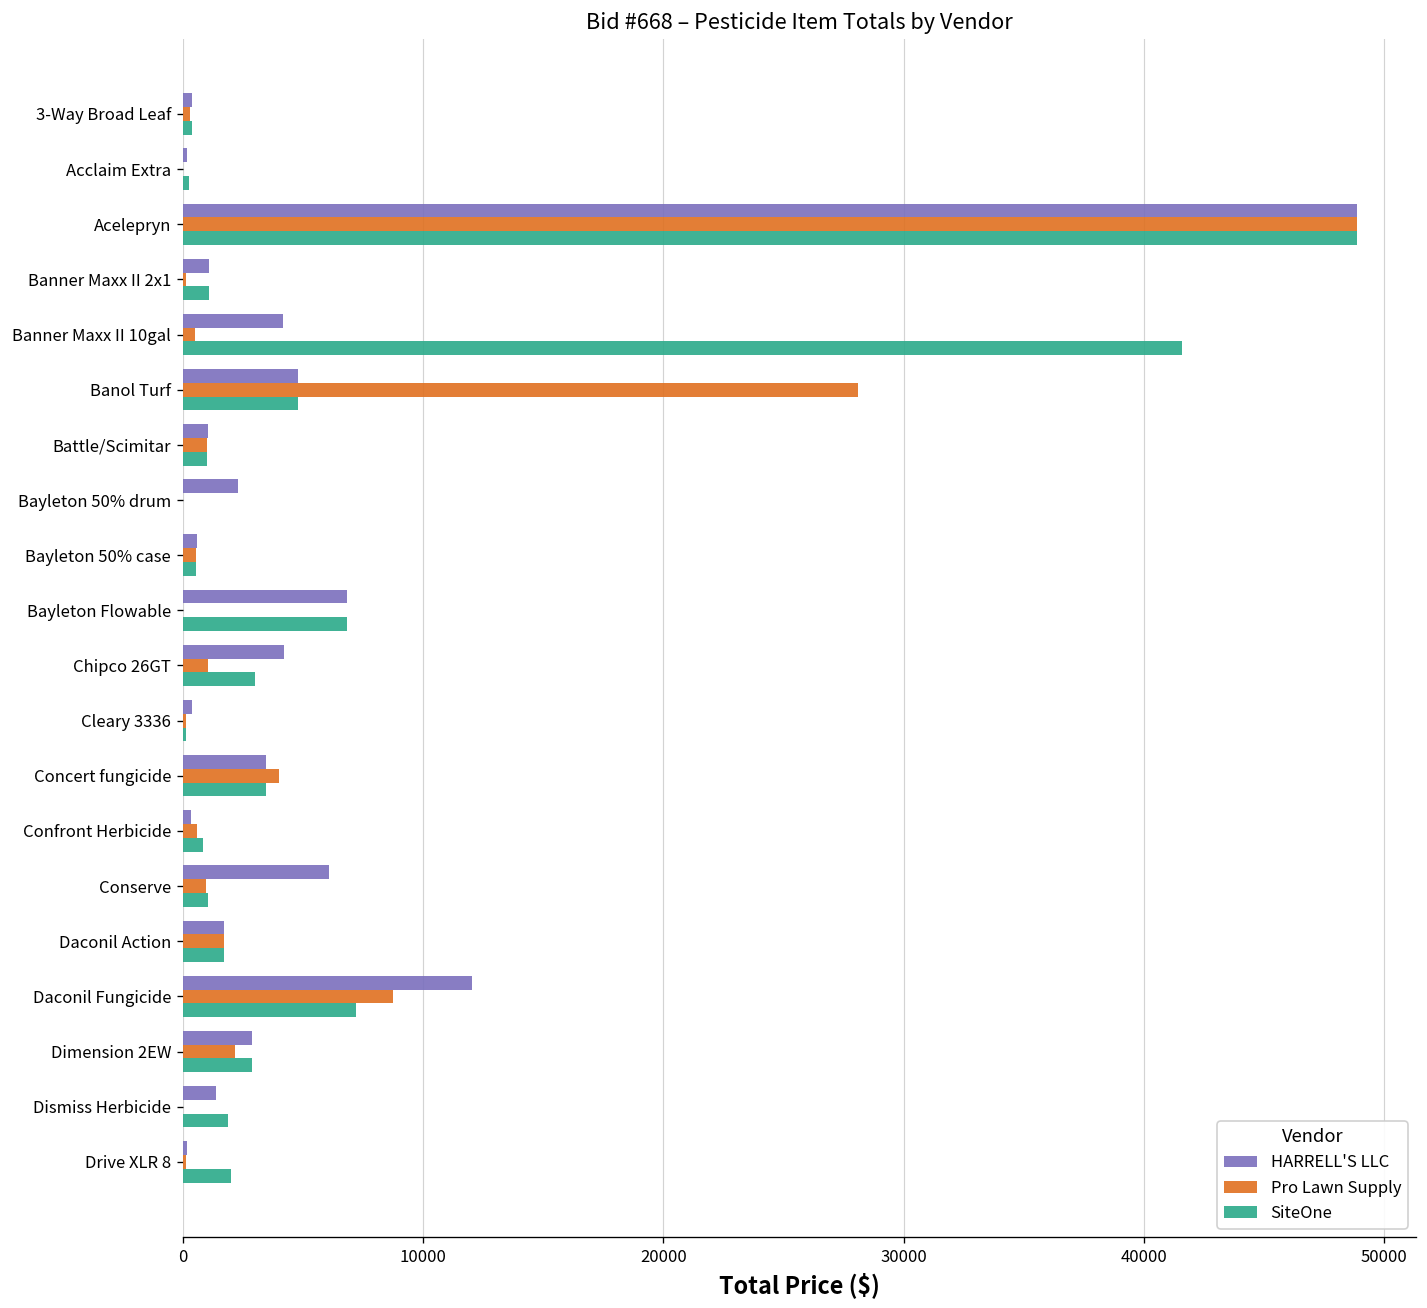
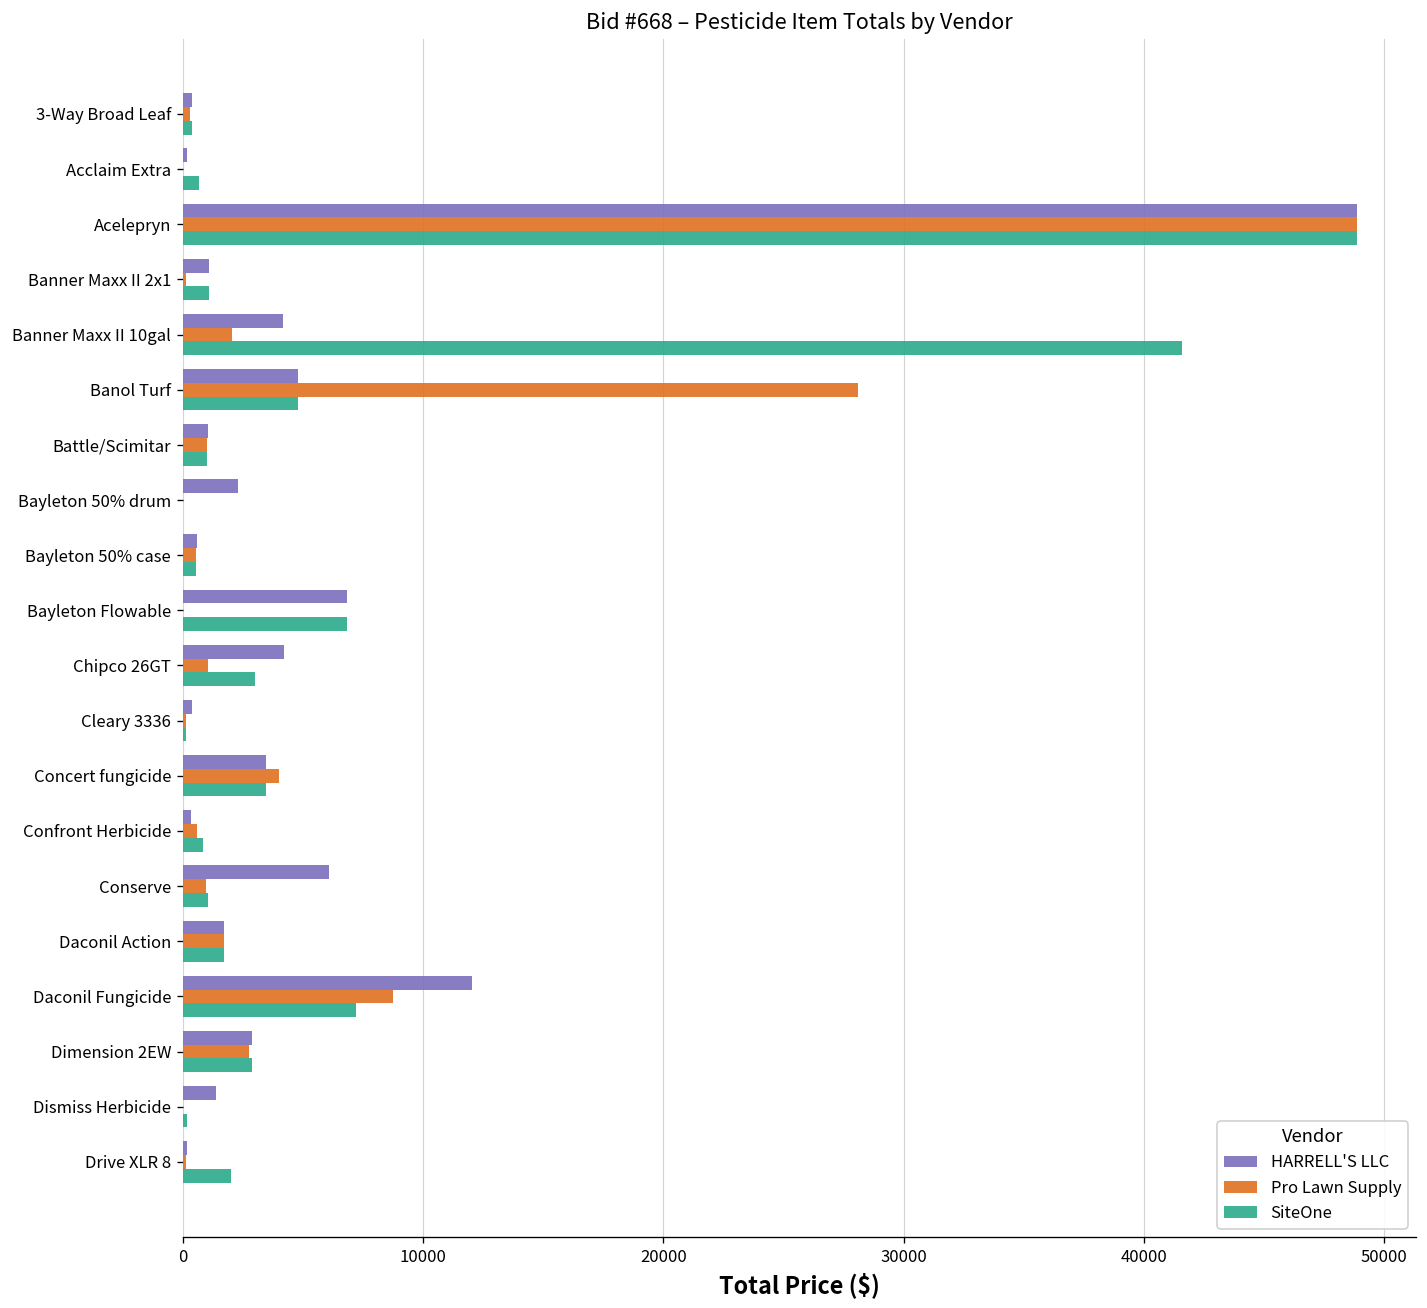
SiteOne, Acclaim Extra: 300 -> 700
Pro Lawn Supply, Banner Maxx II 10gal: 500 -> 2000
Pro Lawn Supply, Dimension 2EW: 2200 -> 2800
SiteOne, Dismiss Herbicide: 1900 -> 200
